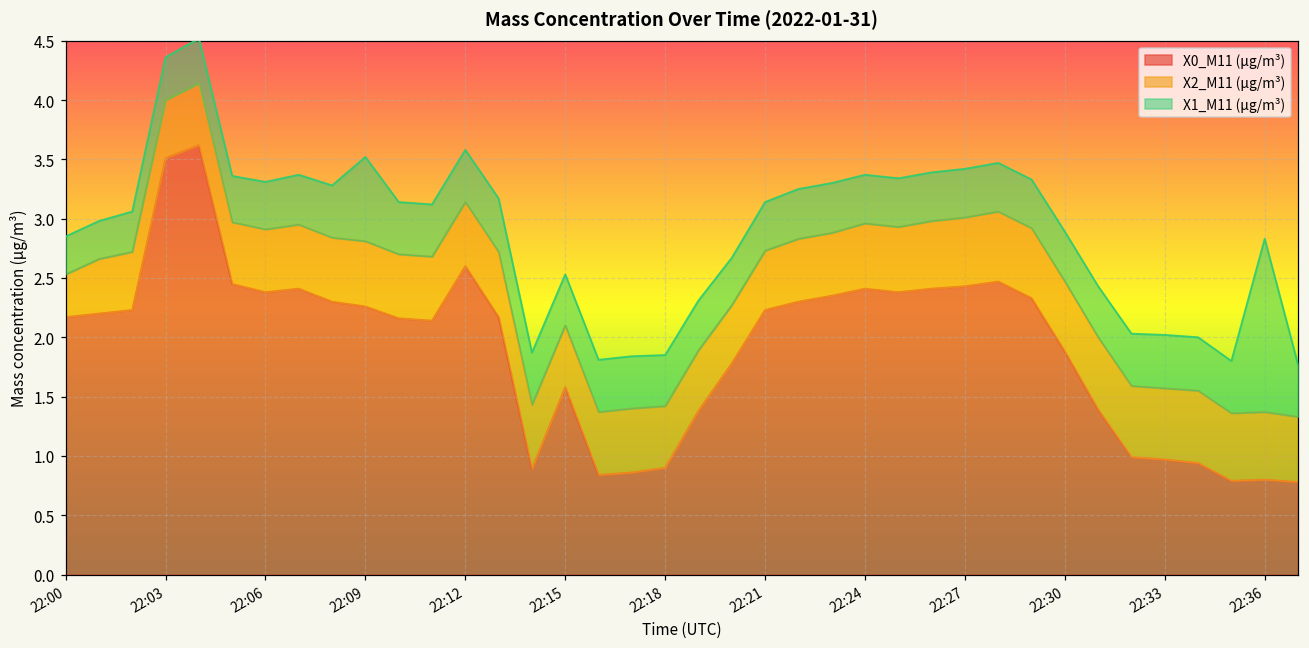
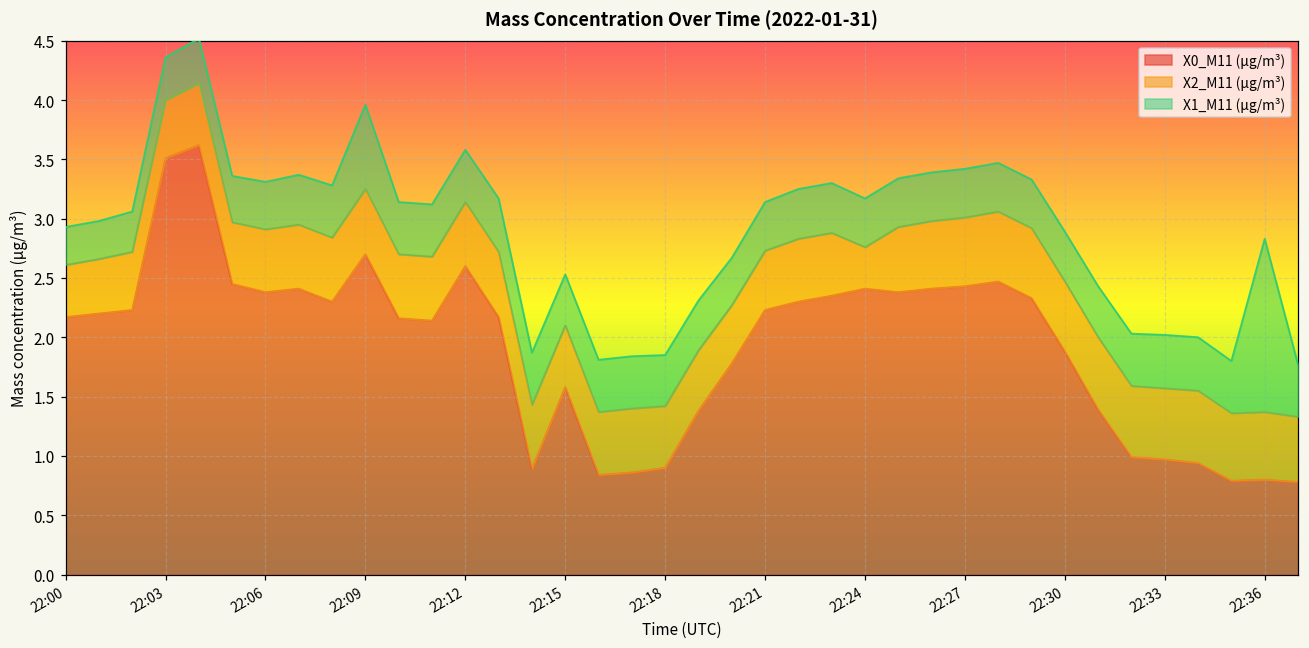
X2_M11 (μg/m³), 22:00: 0.36 -> 0.44
X0_M11 (μg/m³), 22:09: 2.26 -> 2.70
X2_M11 (μg/m³), 22:24: 0.55 -> 0.35
